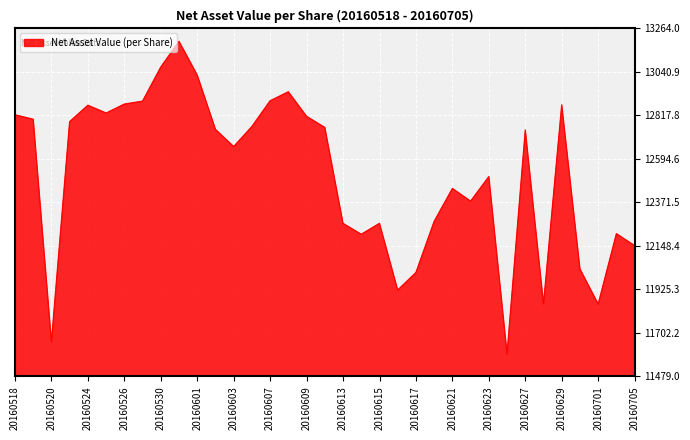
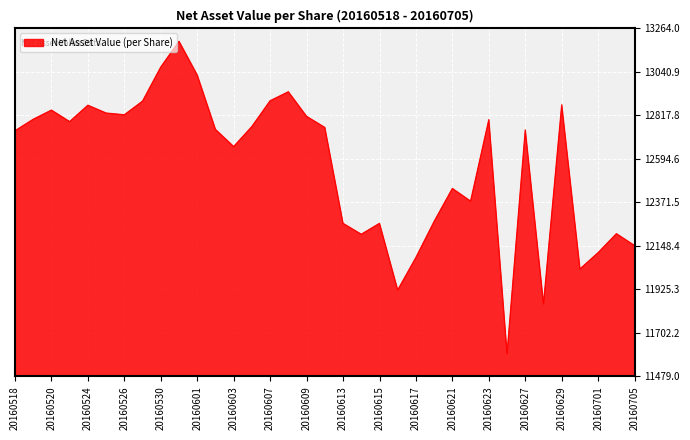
20160518: 12820 -> 12740
20160520: 11660 -> 12850
20160526: 12880 -> 12820
20160617: 12010 -> 12090
20160623: 12500 -> 12800
20160701: 11850 -> 12110
